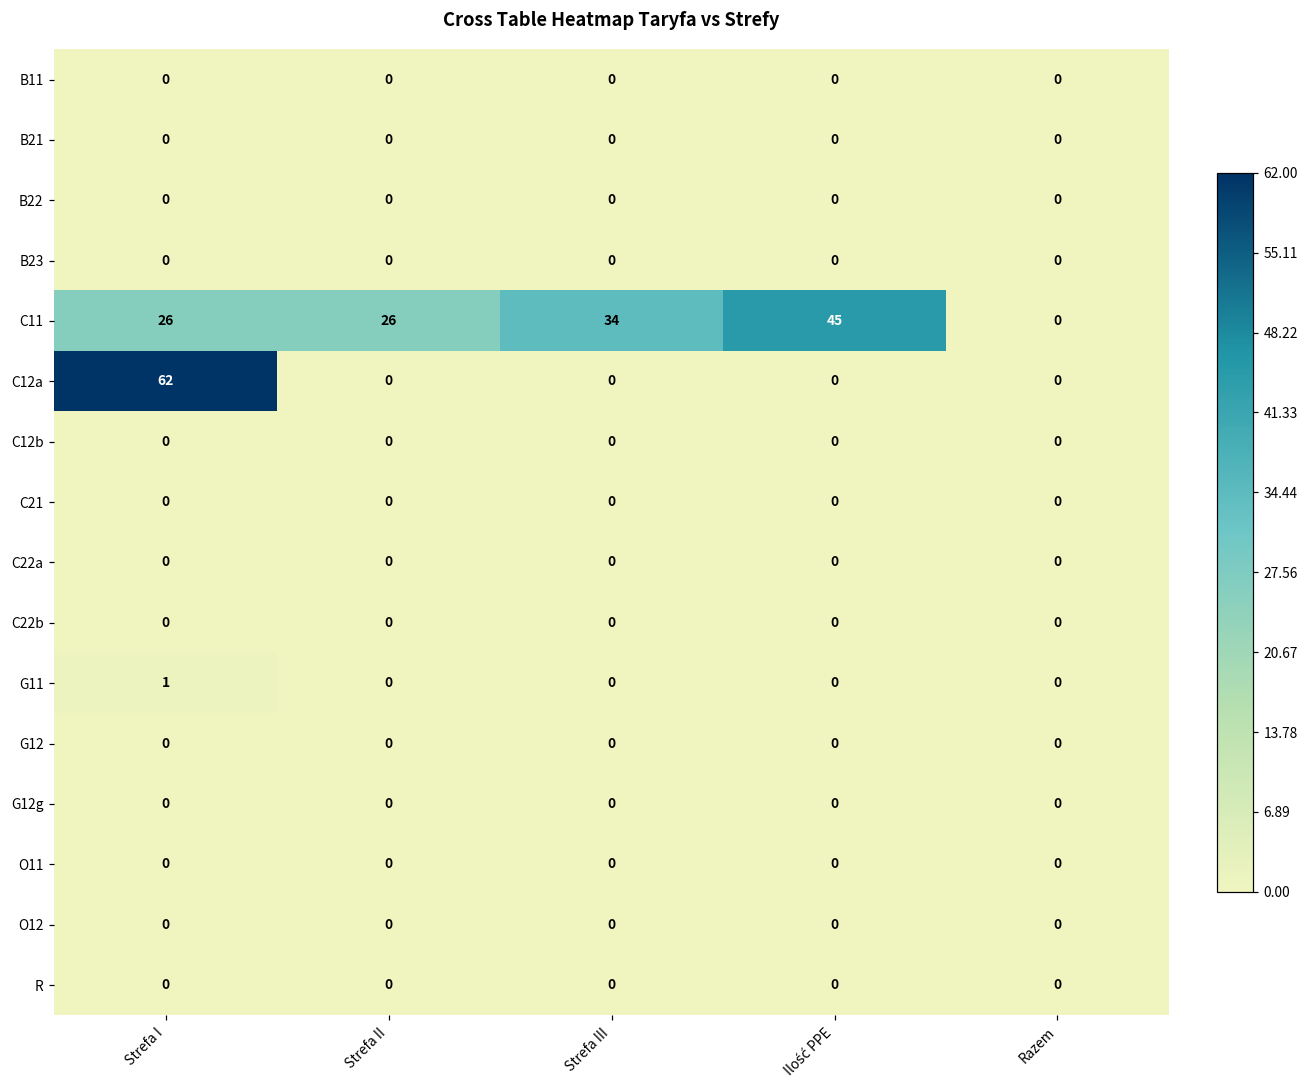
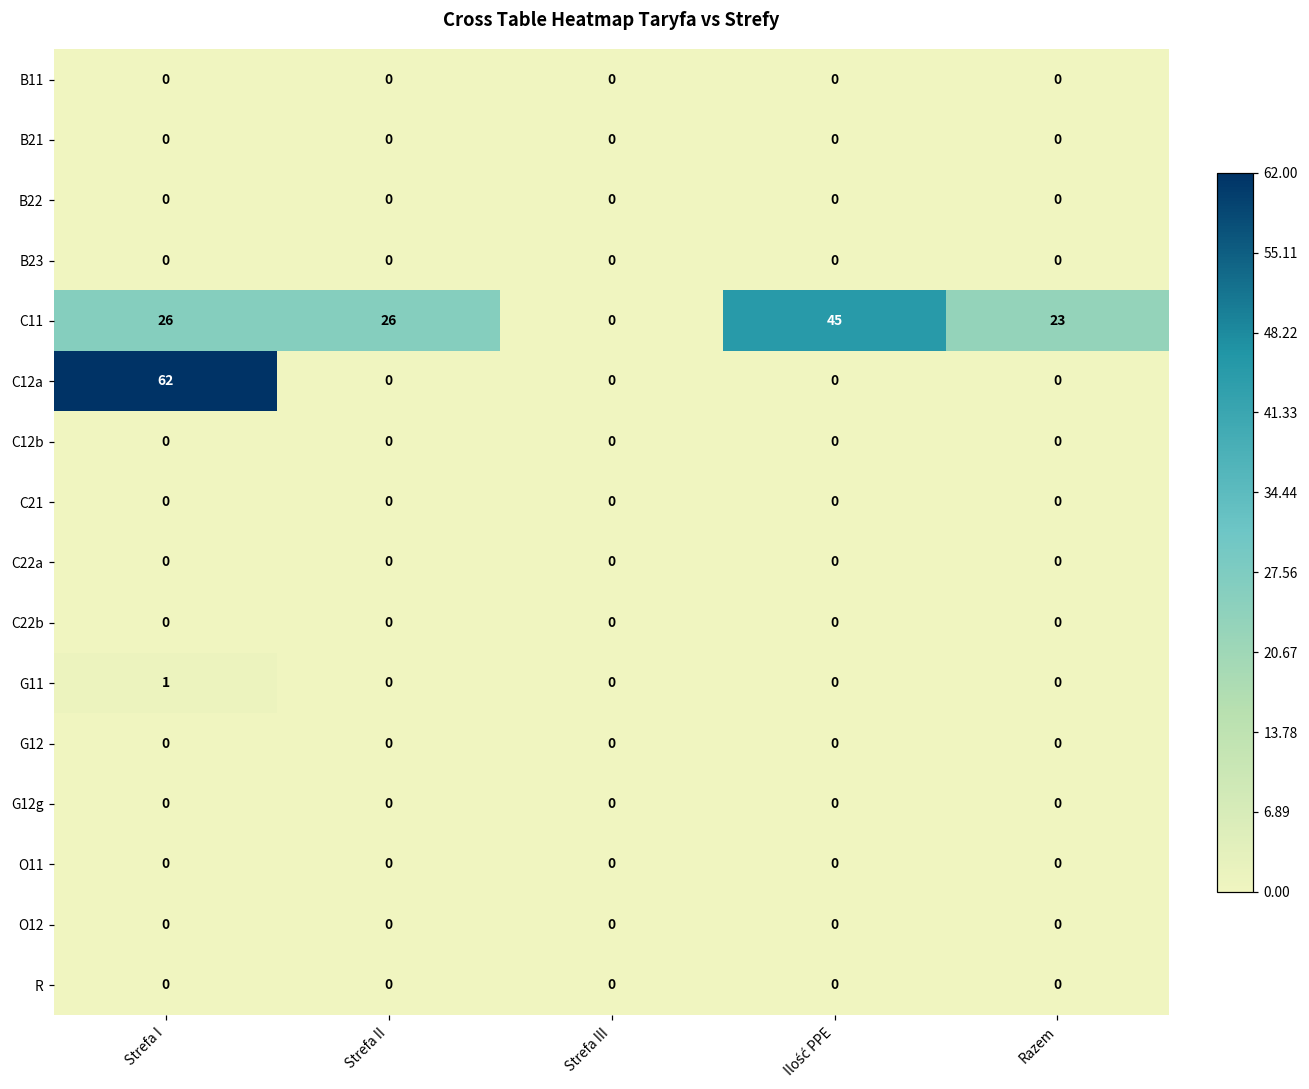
C11, Strefa III: 34 -> 0
C11, Razem: 0 -> 23
